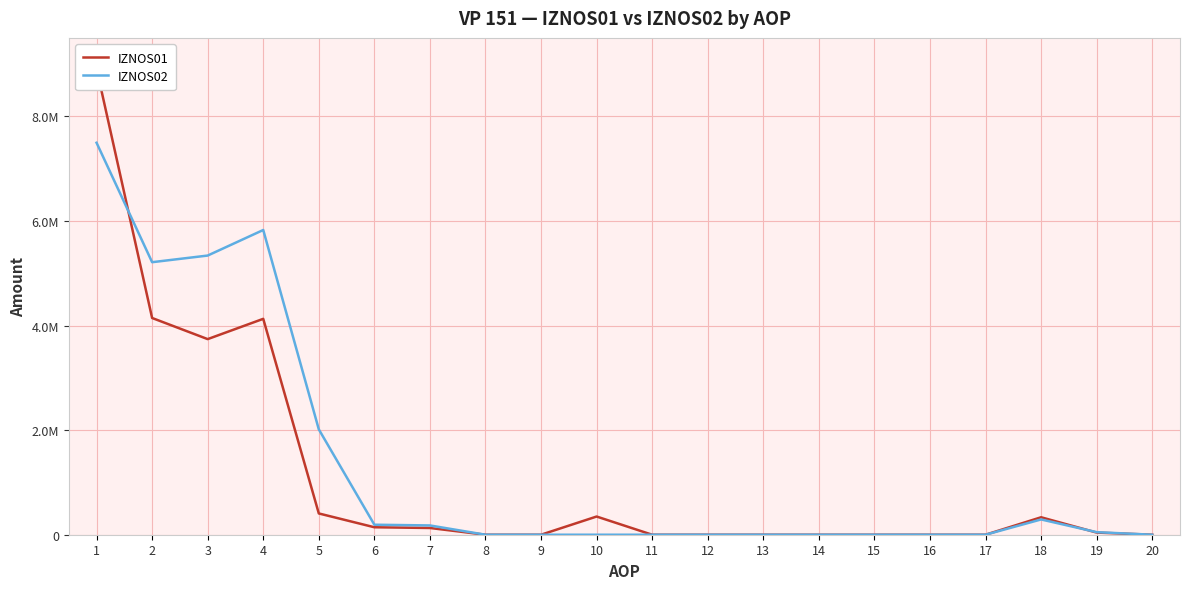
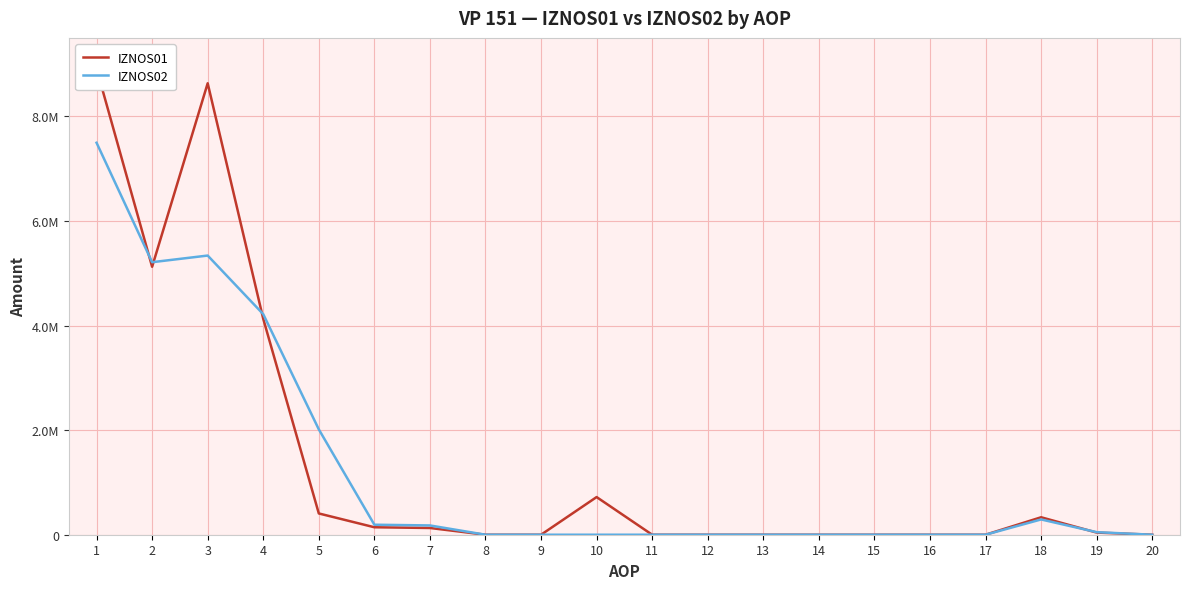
IZNOS01, 2: 4100000 -> 5100000
IZNOS01, 3: 3700000 -> 8600000
IZNOS02, 4: 5800000 -> 4200000
IZNOS01, 10: 300000 -> 700000
